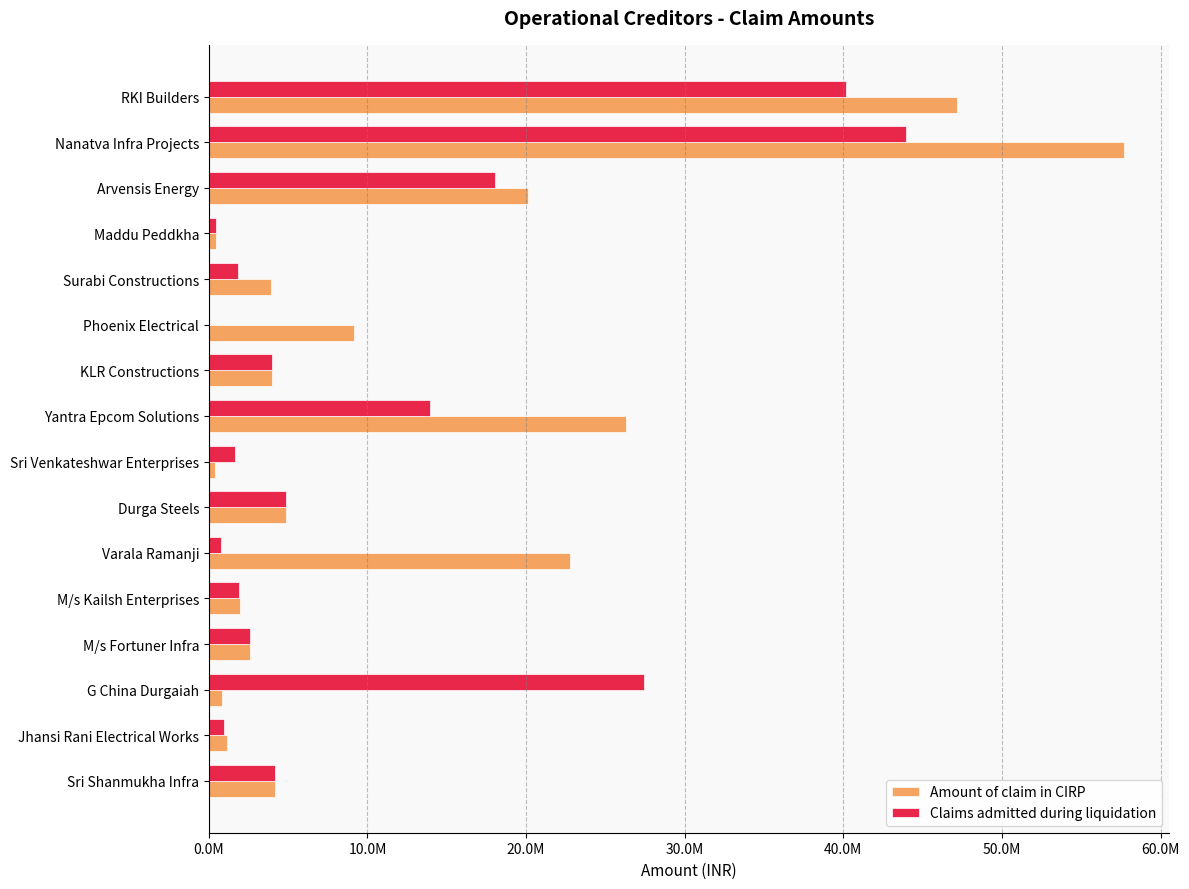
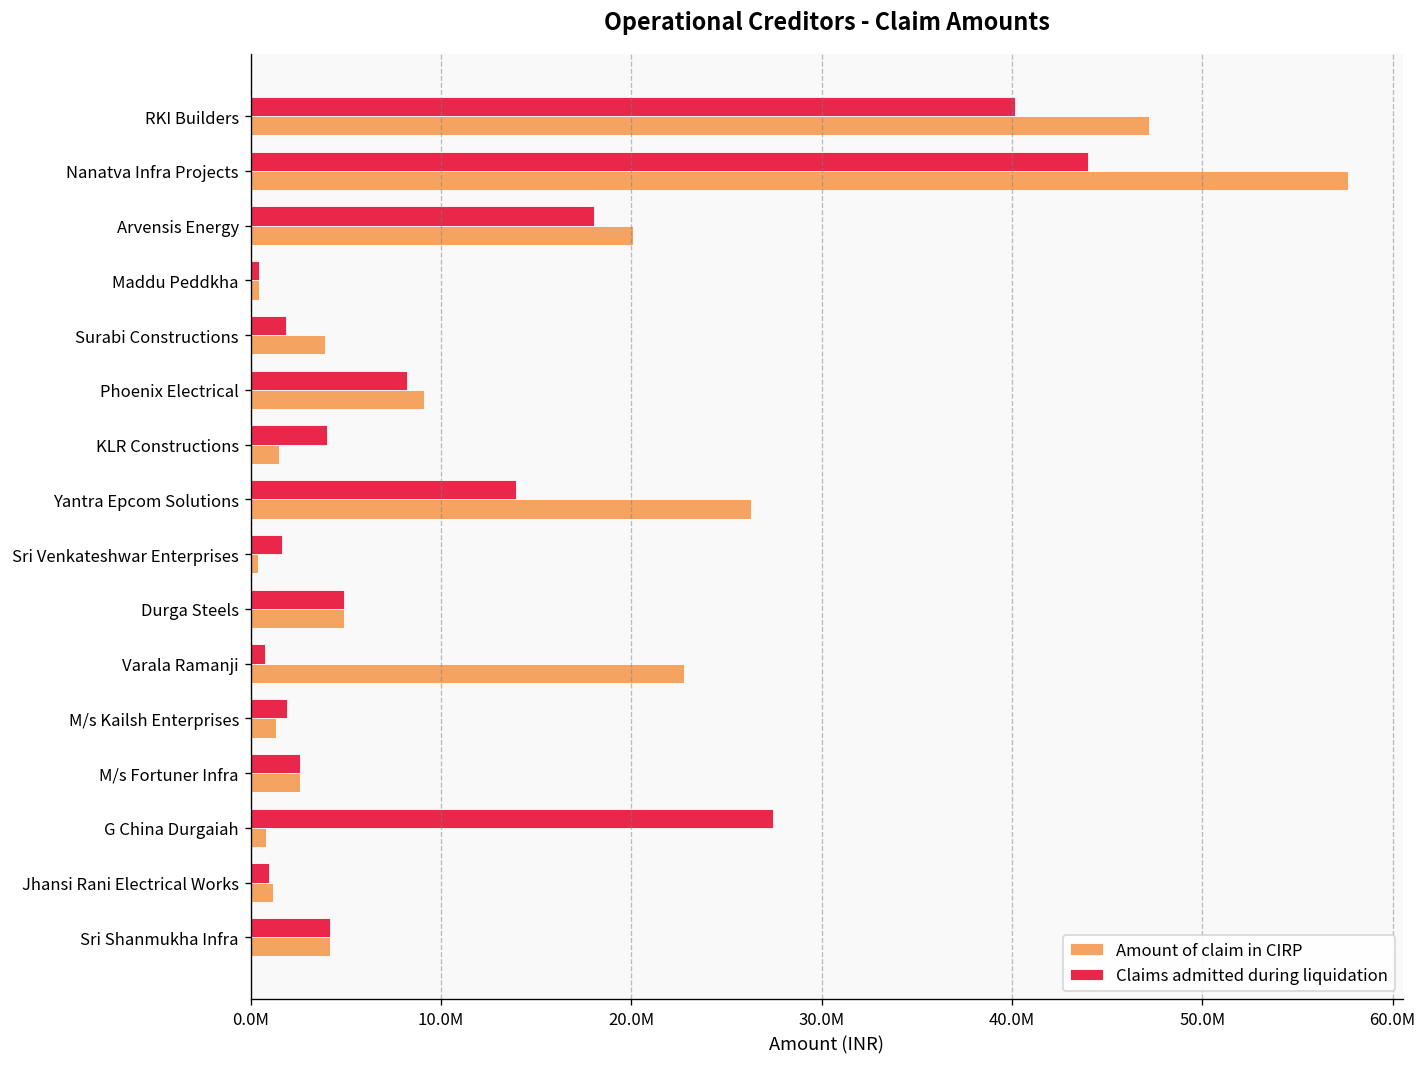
Claims admitted during liquidation, Phoenix Electrical: 0 -> 8200000
Amount of claim in CIRP, KLR Constructions: 4000000 -> 1500000
Amount of claim in CIRP, M/s Kailsh Enterprises: 1900000 -> 1300000
